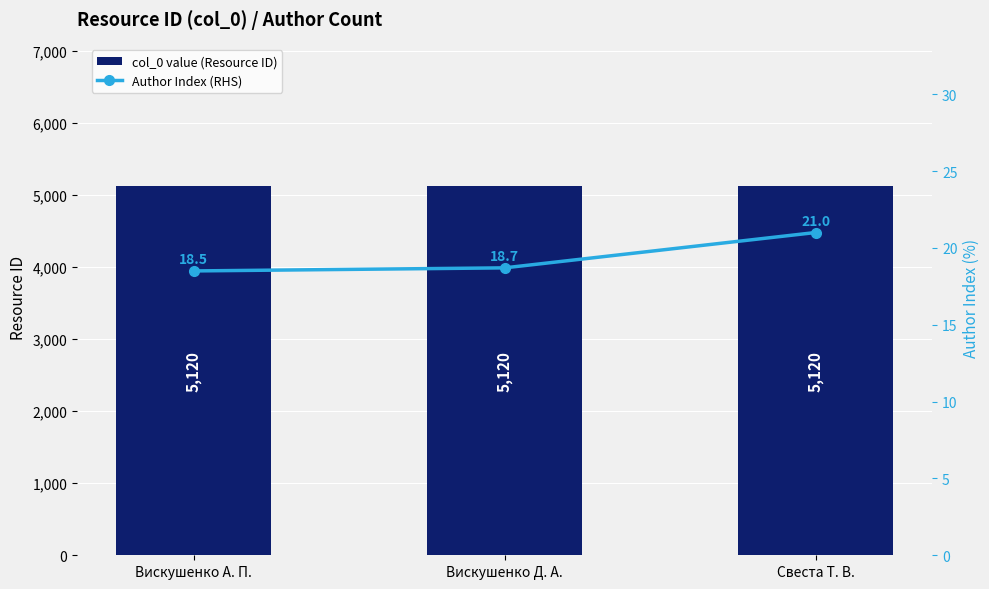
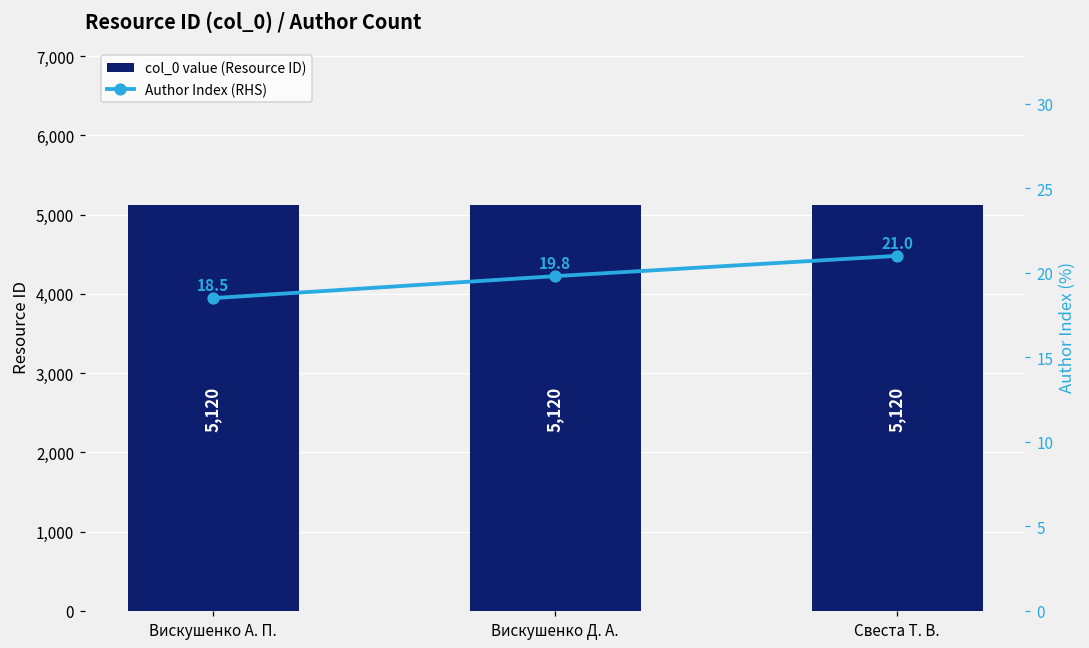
Author Index (RHS), Вискушенко Д. А.: 18.7 -> 19.8
